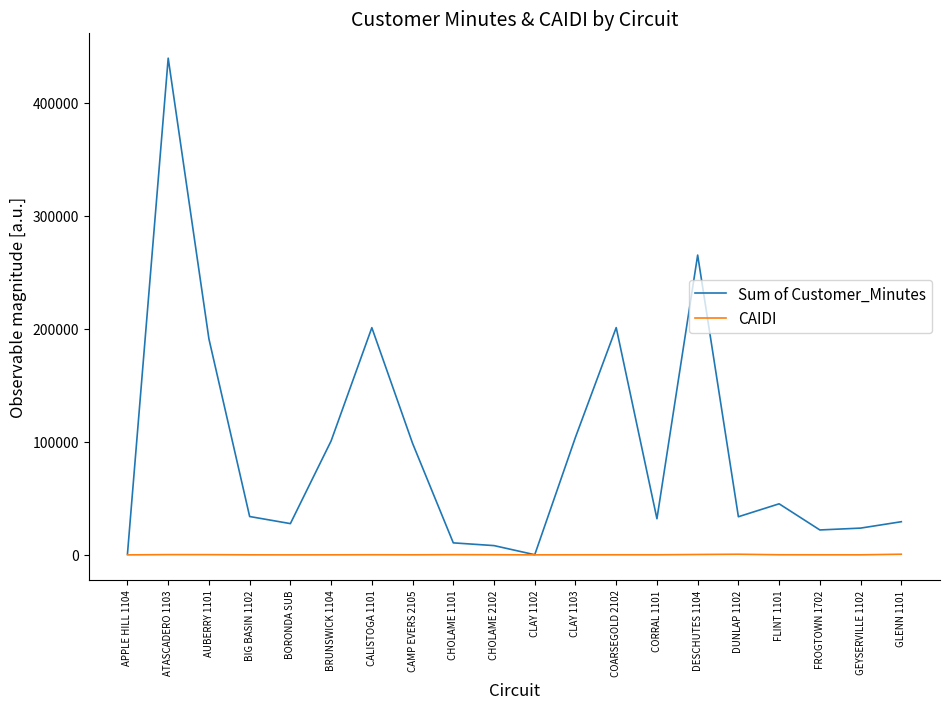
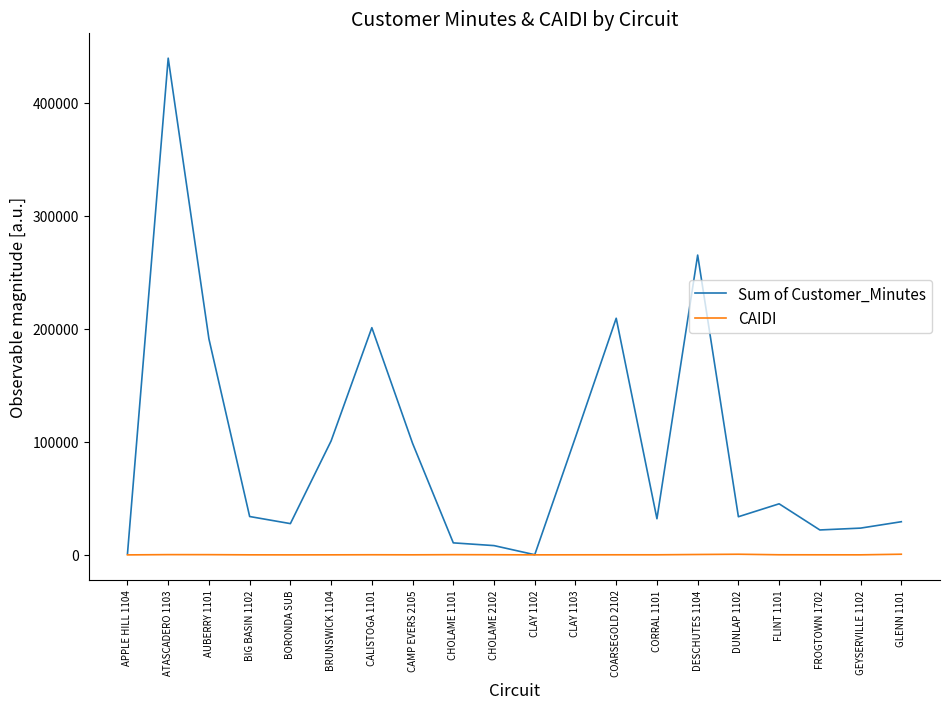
Sum of Customer_Minutes, COARSEGOLD 2102: 201000 -> 209000
